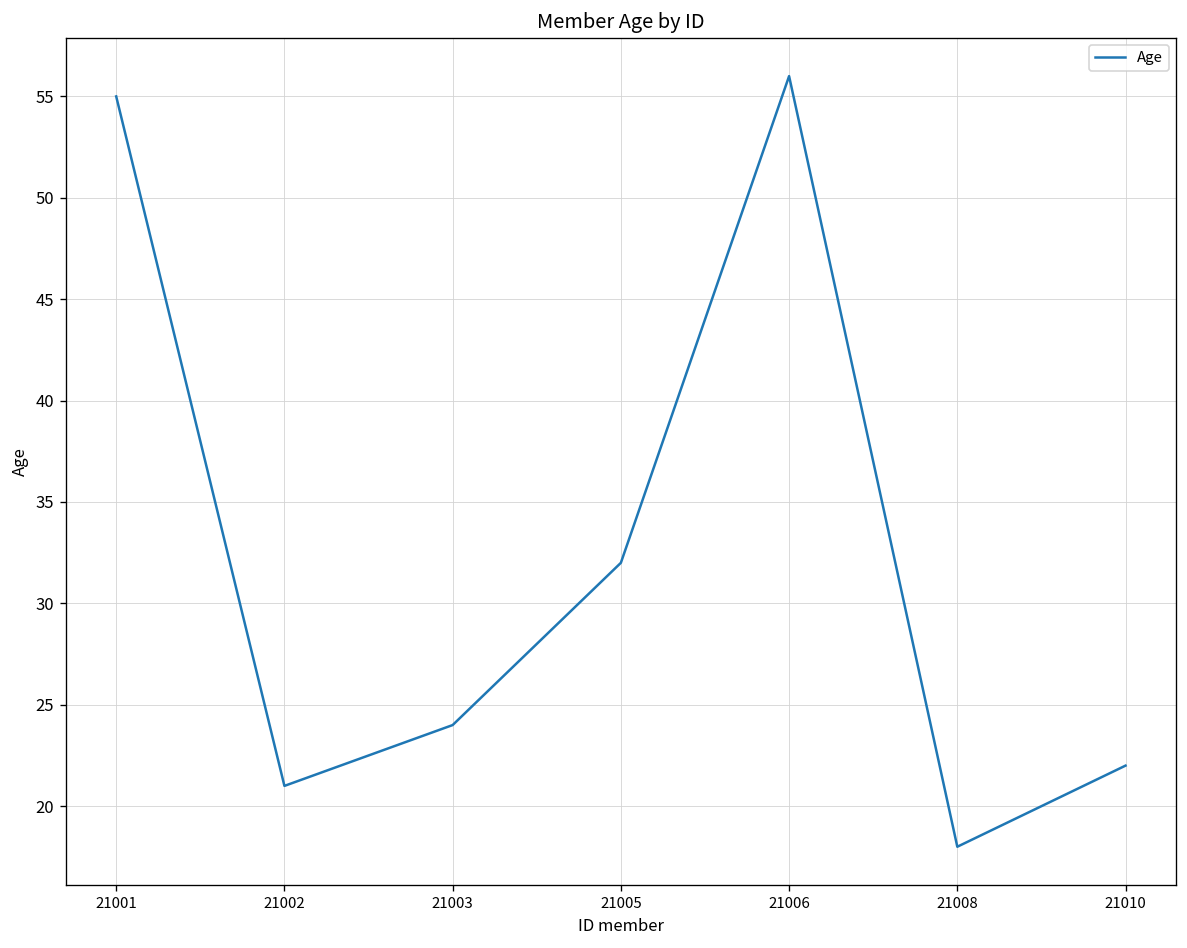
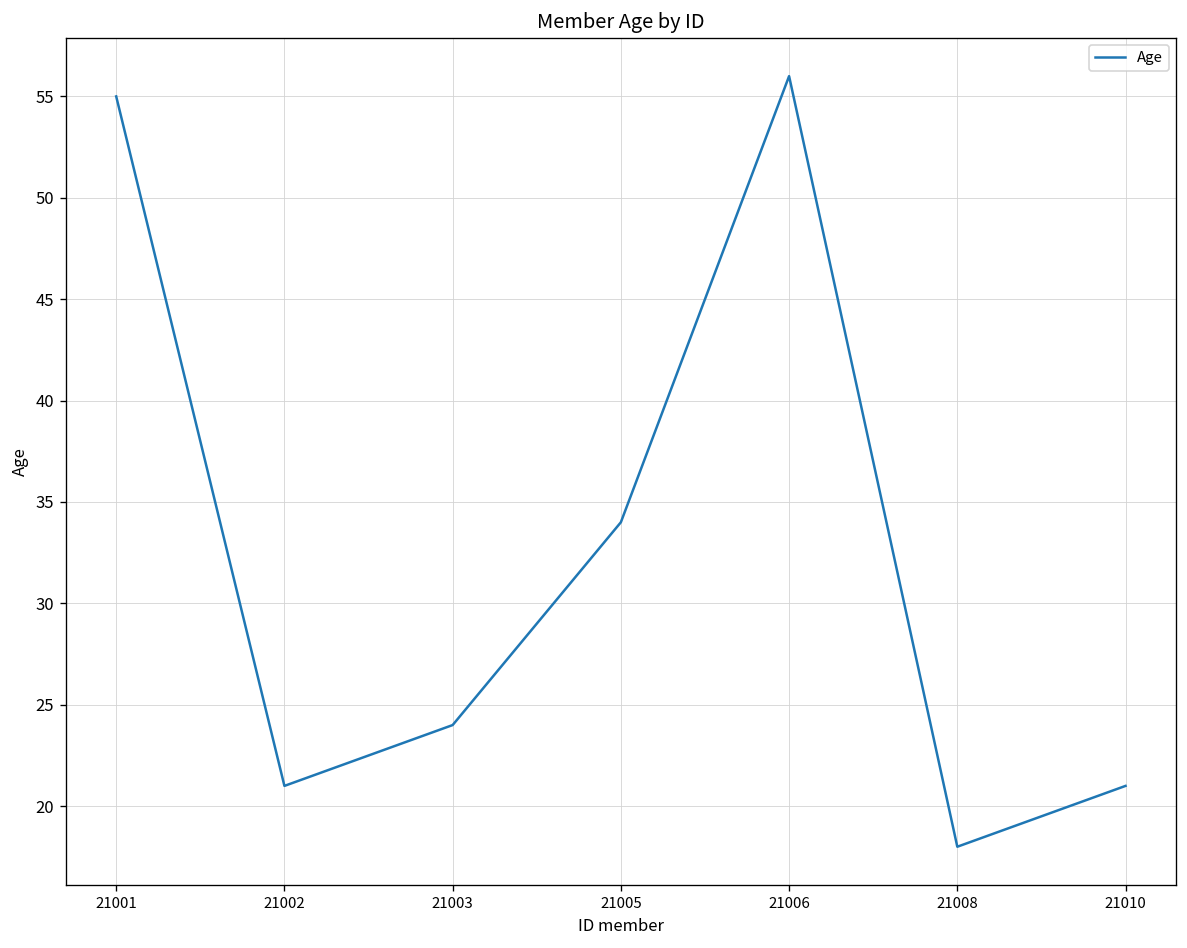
21005: 32 -> 34
21010: 22 -> 21
